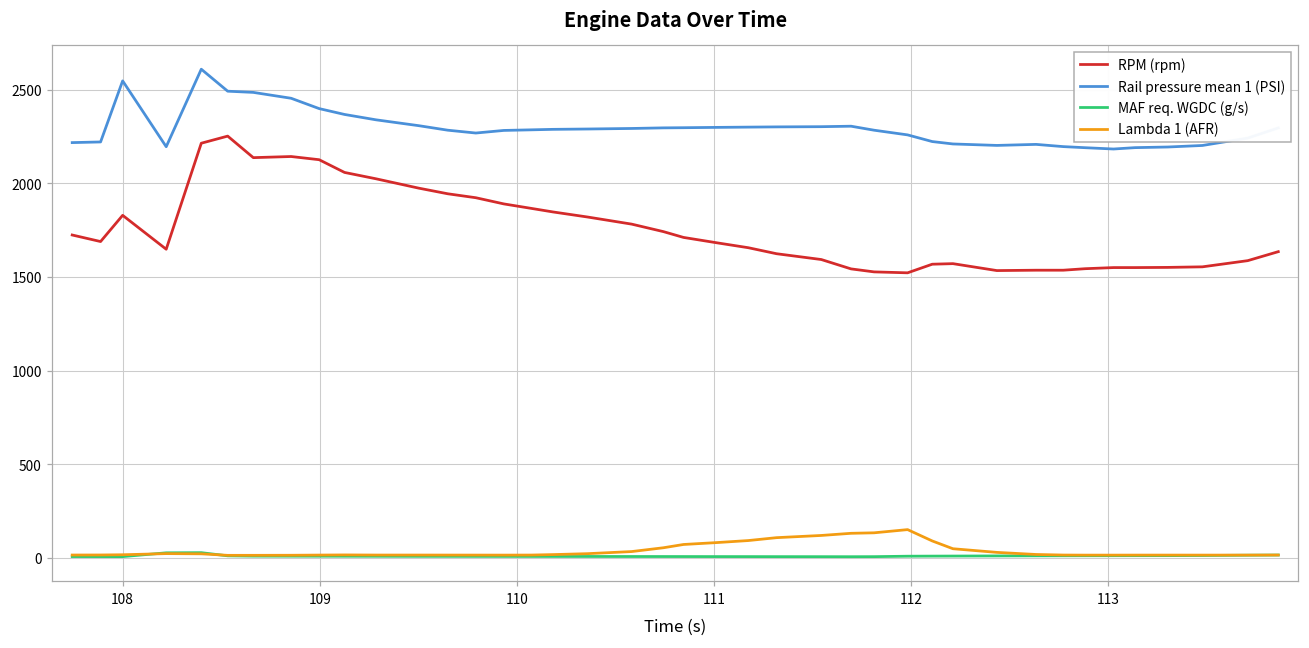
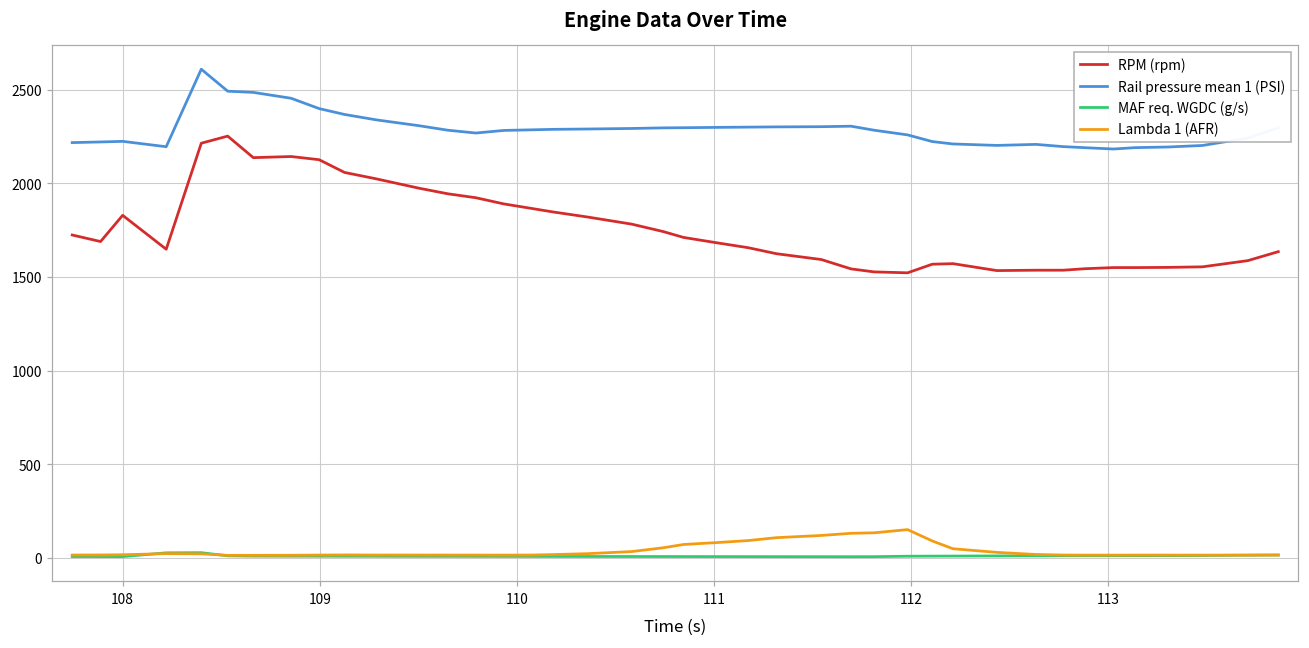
Rail pressure mean 1 (PSI), 108: 2550 -> 2220
